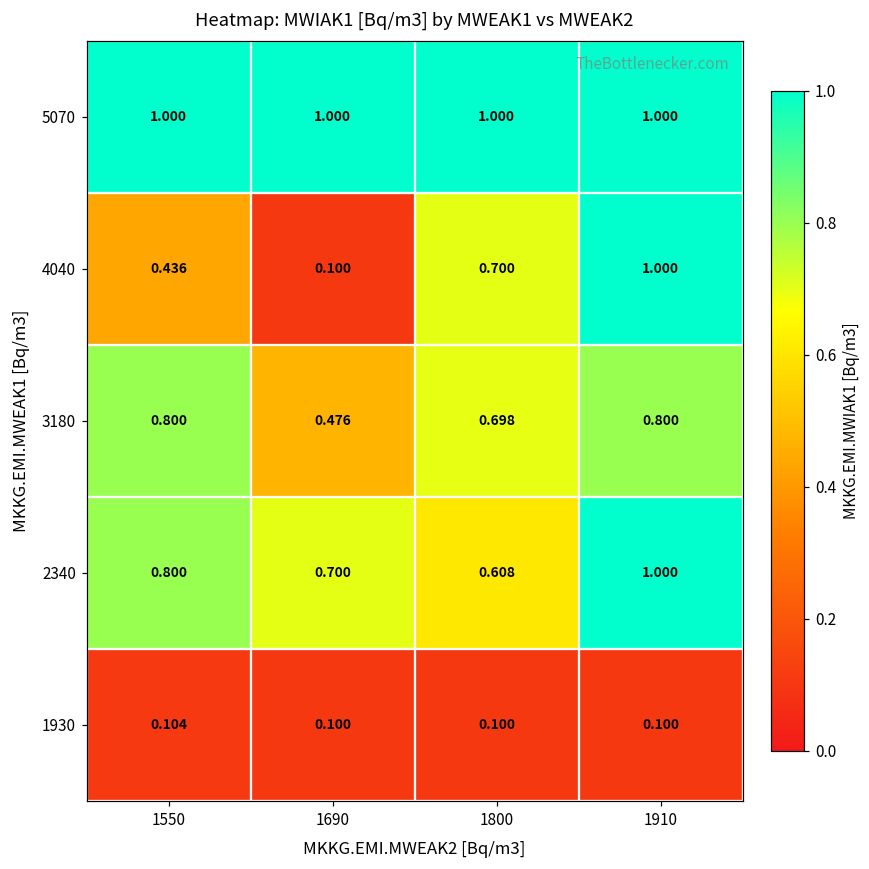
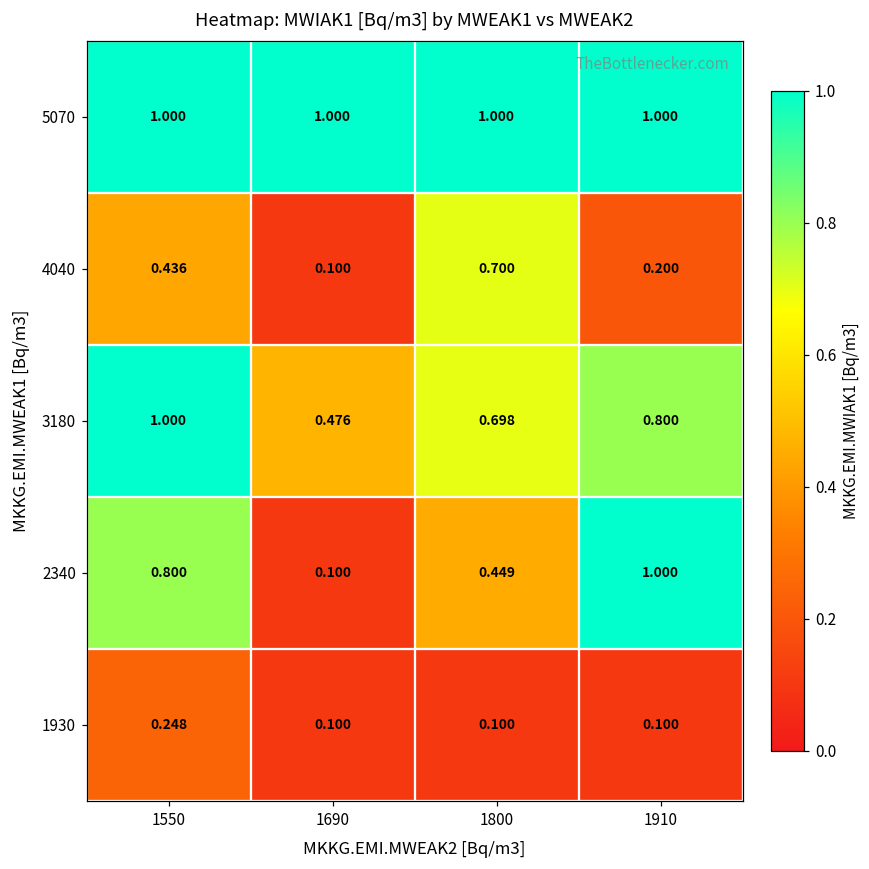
4040, 1910: 1.000 -> 0.200
3180, 1550: 0.800 -> 1.000
2340, 1690: 0.700 -> 0.100
2340, 1800: 0.608 -> 0.449
1930, 1550: 0.104 -> 0.248
